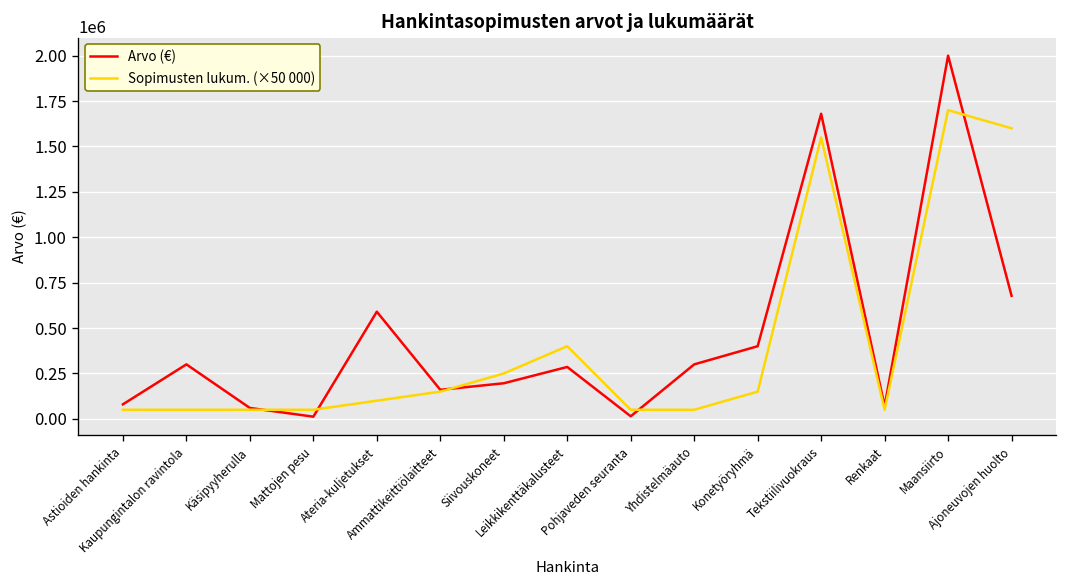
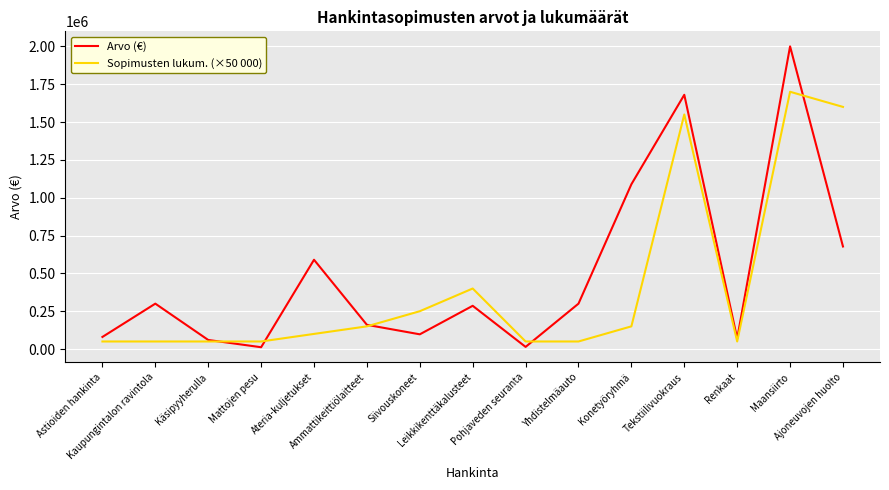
Arvo (€), Siivouskoneet: 200000 -> 100000
Arvo (€), Konetyöryhmä: 400000 -> 1090000
